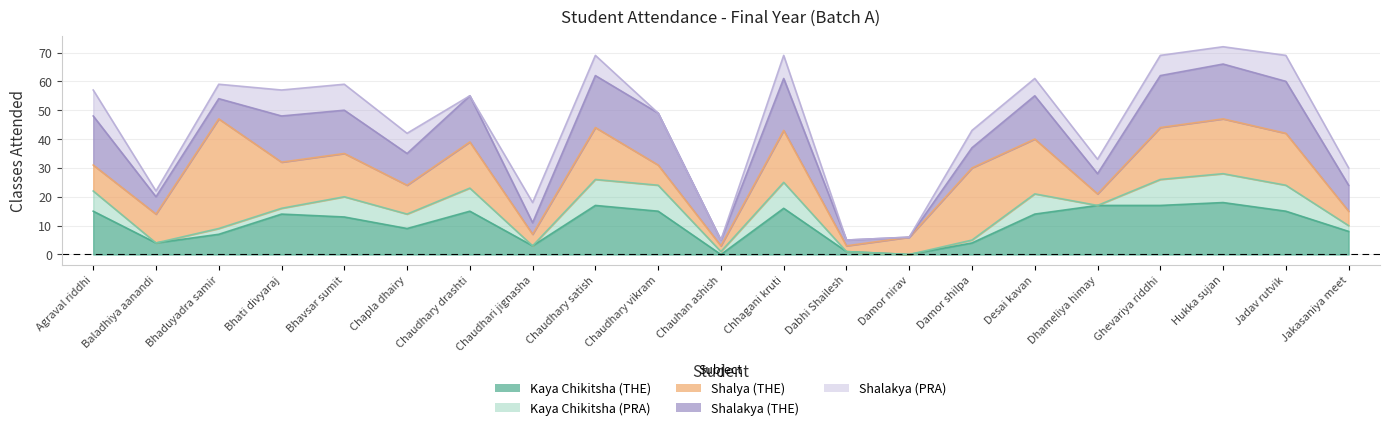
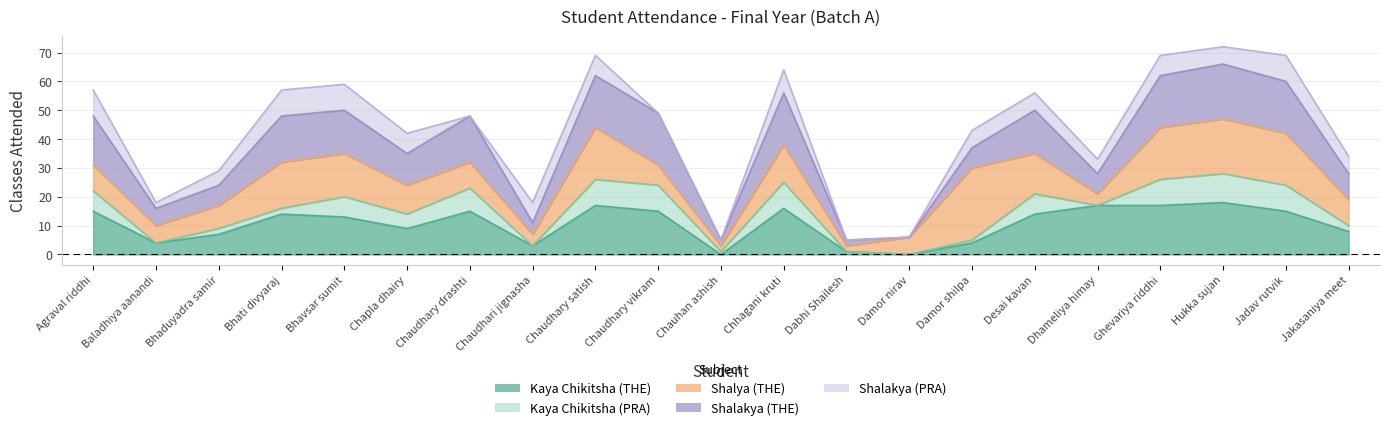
Shalya (THE), Baladhiya aanandi: 10 -> 6
Shalya (THE), Bhaduyadra samir: 38 -> 8
Shalya (THE), Chaudhary drashti: 16 -> 9
Shalya (THE), Chhagani kruti: 18 -> 13
Shalya (THE), Desai kavan: 19 -> 14
Shalya (THE), Jakasaniya meet: 5 -> 9
